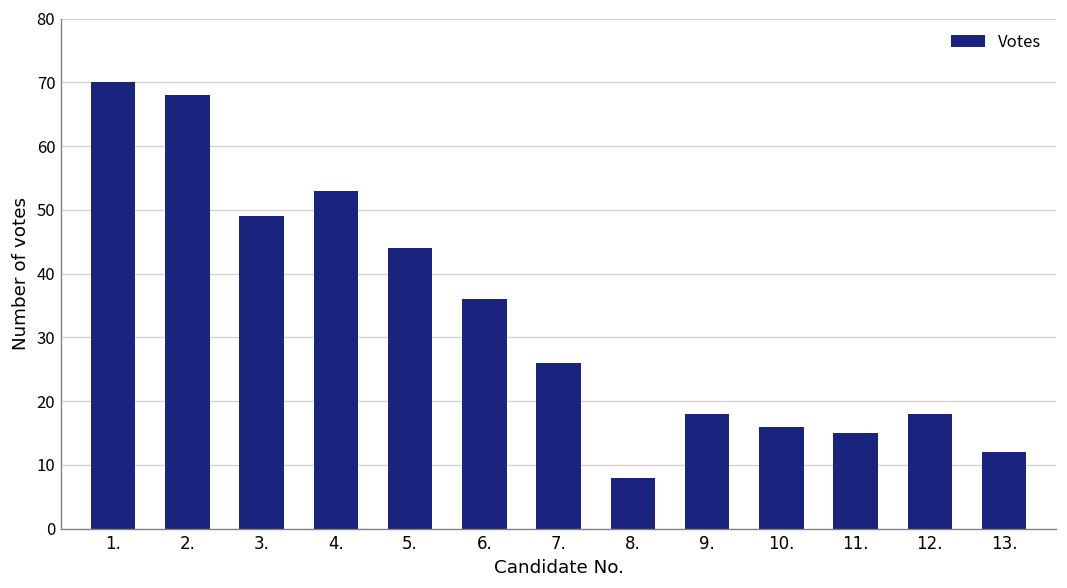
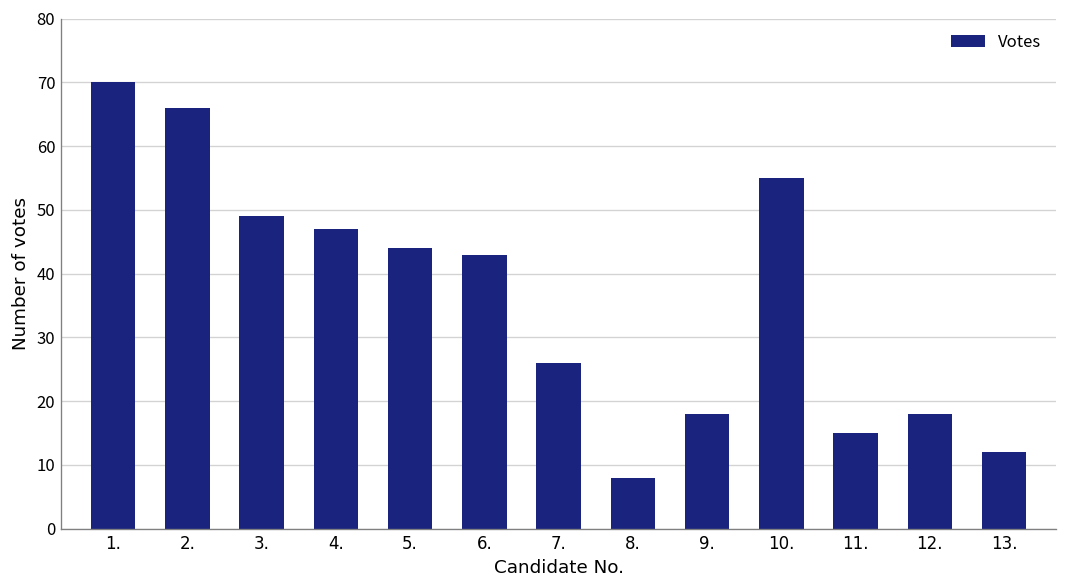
2.: 68 -> 66
4.: 53 -> 47
6.: 36 -> 43
10.: 16 -> 55
